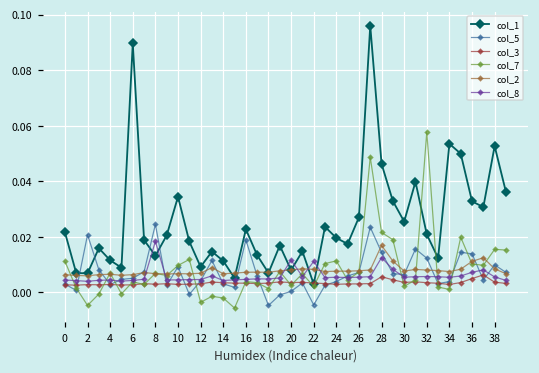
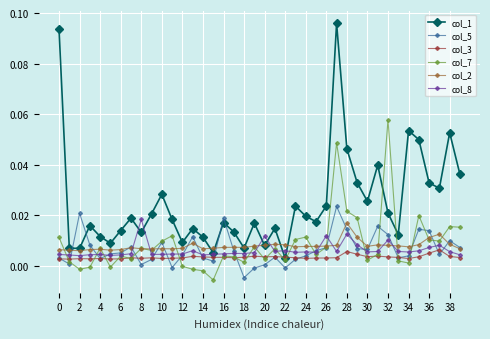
col_1, 0: 0.022 -> 0.094
col_7, 2: -0.005 -> -0.001
col_1, 6: 0.090 -> 0.014
col_5, 8: 0.024 -> 0.000
col_1, 10: 0.034 -> 0.028
col_7, 12: -0.004 -> 0.000
col_1, 16: 0.023 -> 0.017
col_5, 22: -0.004 -> -0.001
col_8, 22: 0.011 -> 0.006
col_1, 26: 0.027 -> 0.024
col_8, 26: 0.005 -> 0.012
col_8, 32: 0.006 -> 0.010
